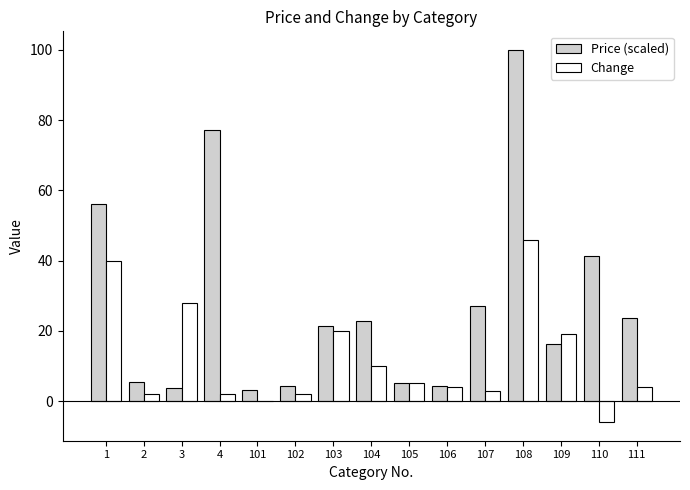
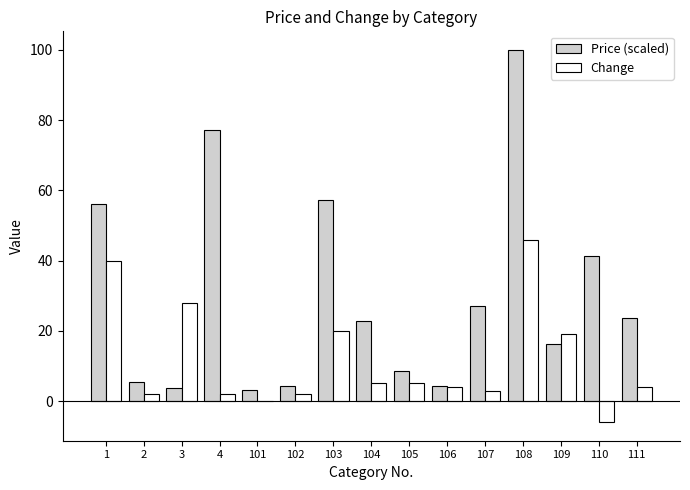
Price (scaled), 103: 21 -> 57
Change, 104: 10 -> 5
Price (scaled), 105: 5 -> 8
